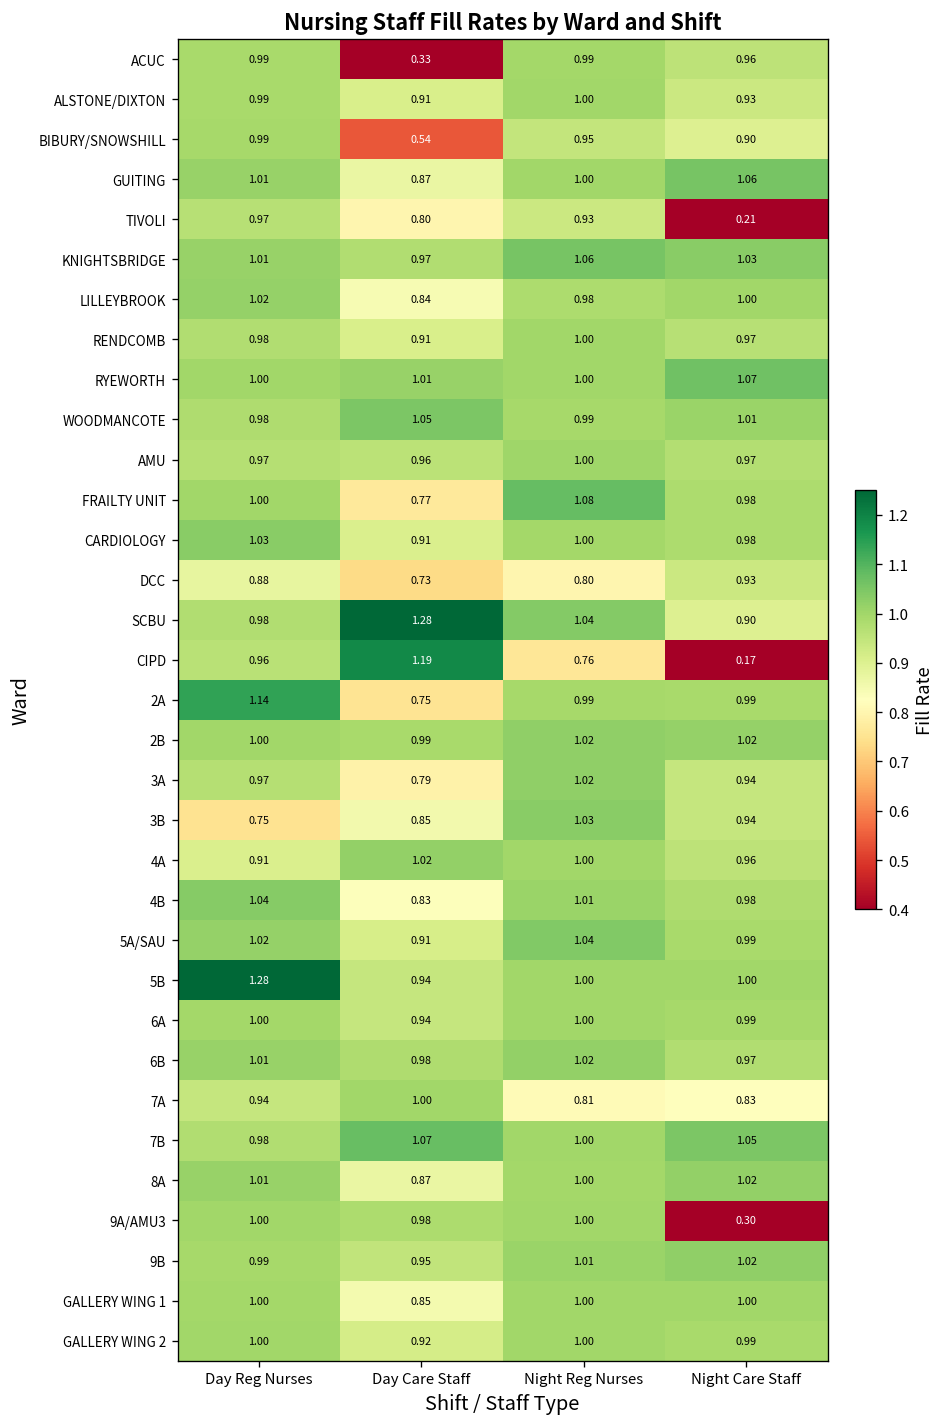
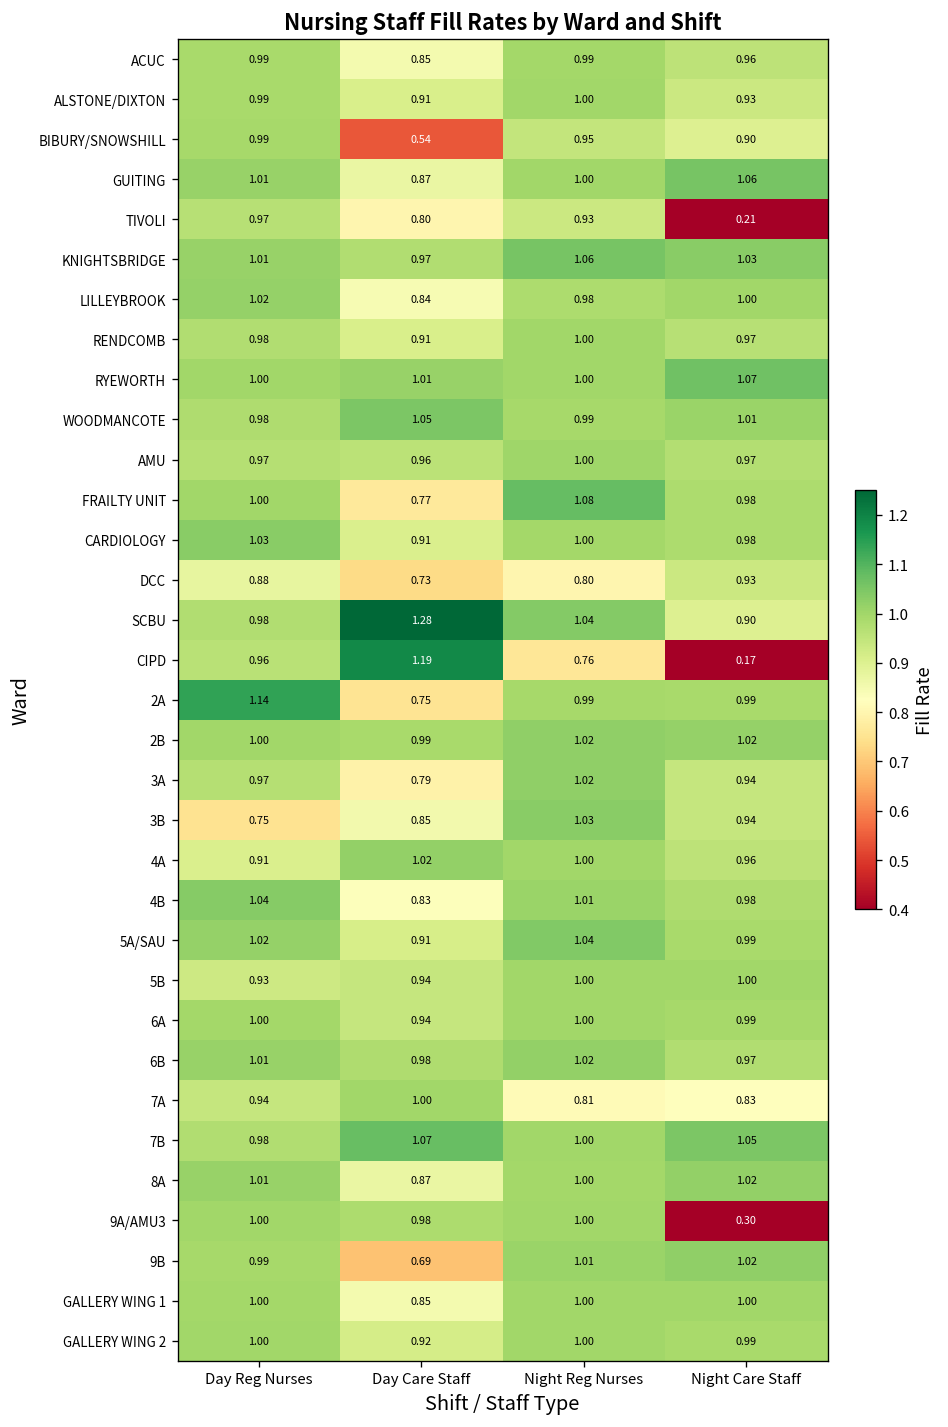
ACUC, Day Care Staff: 0.33 -> 0.85
5B, Day Reg Nurses: 1.28 -> 0.93
9B, Day Care Staff: 0.95 -> 0.69
